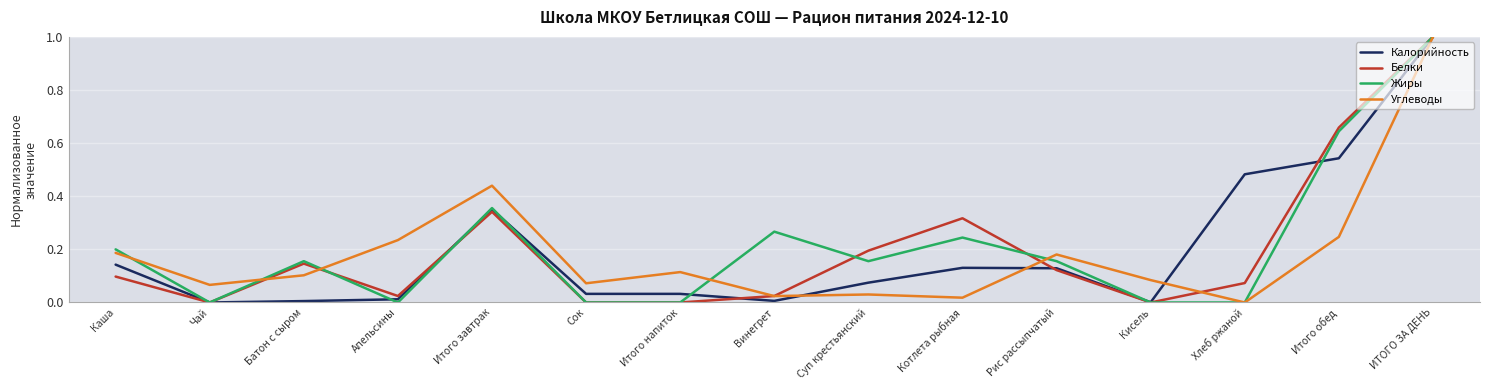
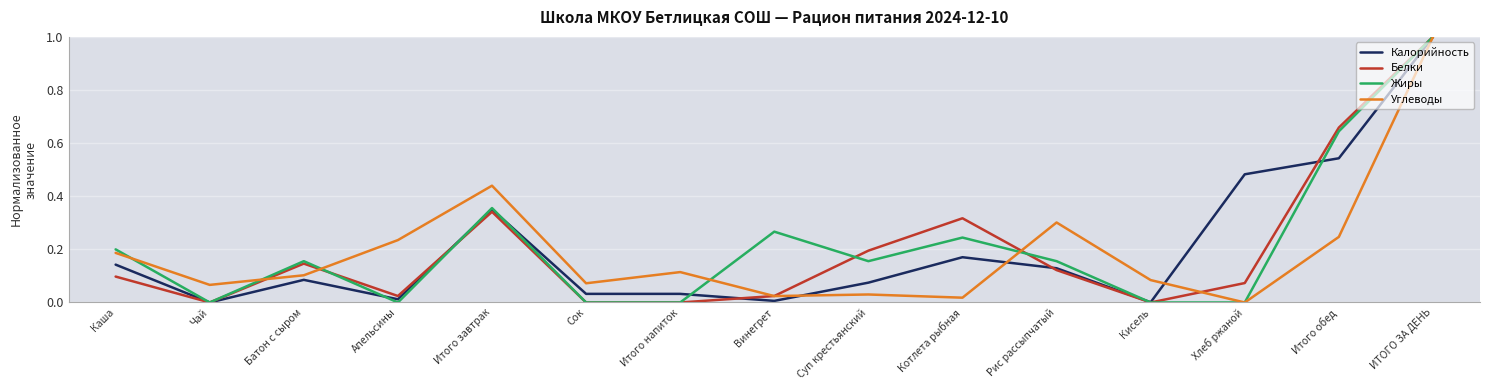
Калорийность, Батон с сыром: 0.01 -> 0.09
Калорийность, Котлета рыбная: 0.13 -> 0.17
Углеводы, Рис рассыпчатый: 0.18 -> 0.30
